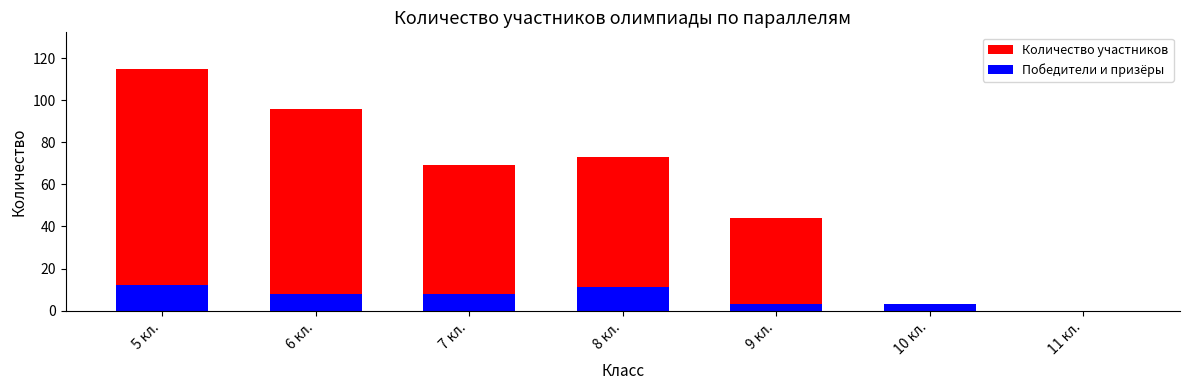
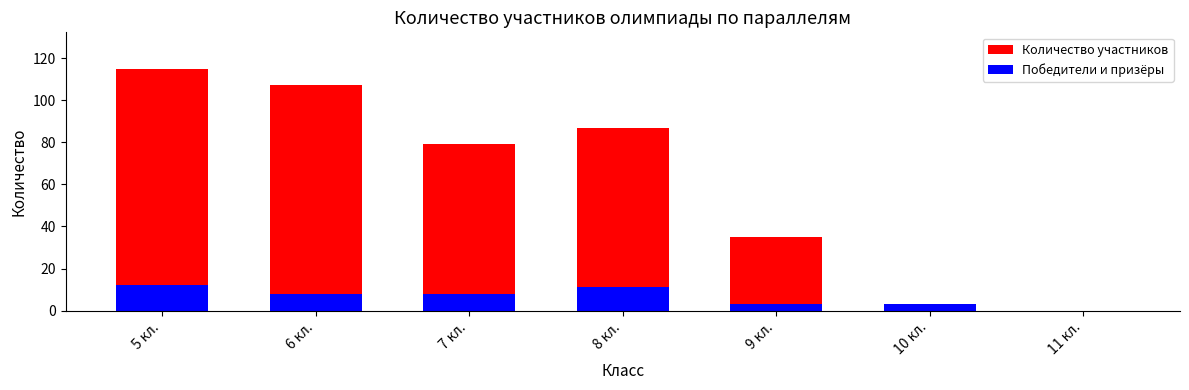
Количество участников, 6 кл.: 96 -> 107
Количество участников, 7 кл.: 69 -> 79
Количество участников, 8 кл.: 73 -> 87
Количество участников, 9 кл.: 44 -> 35
